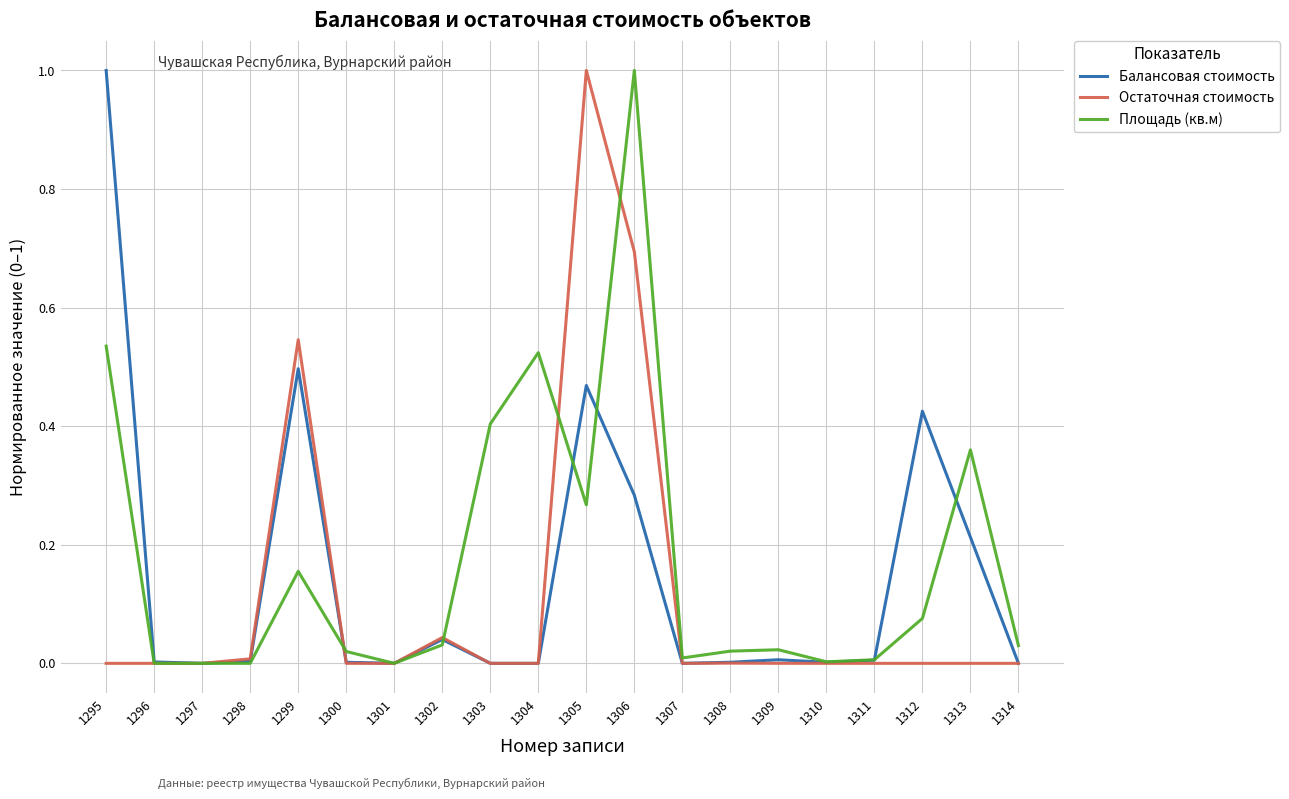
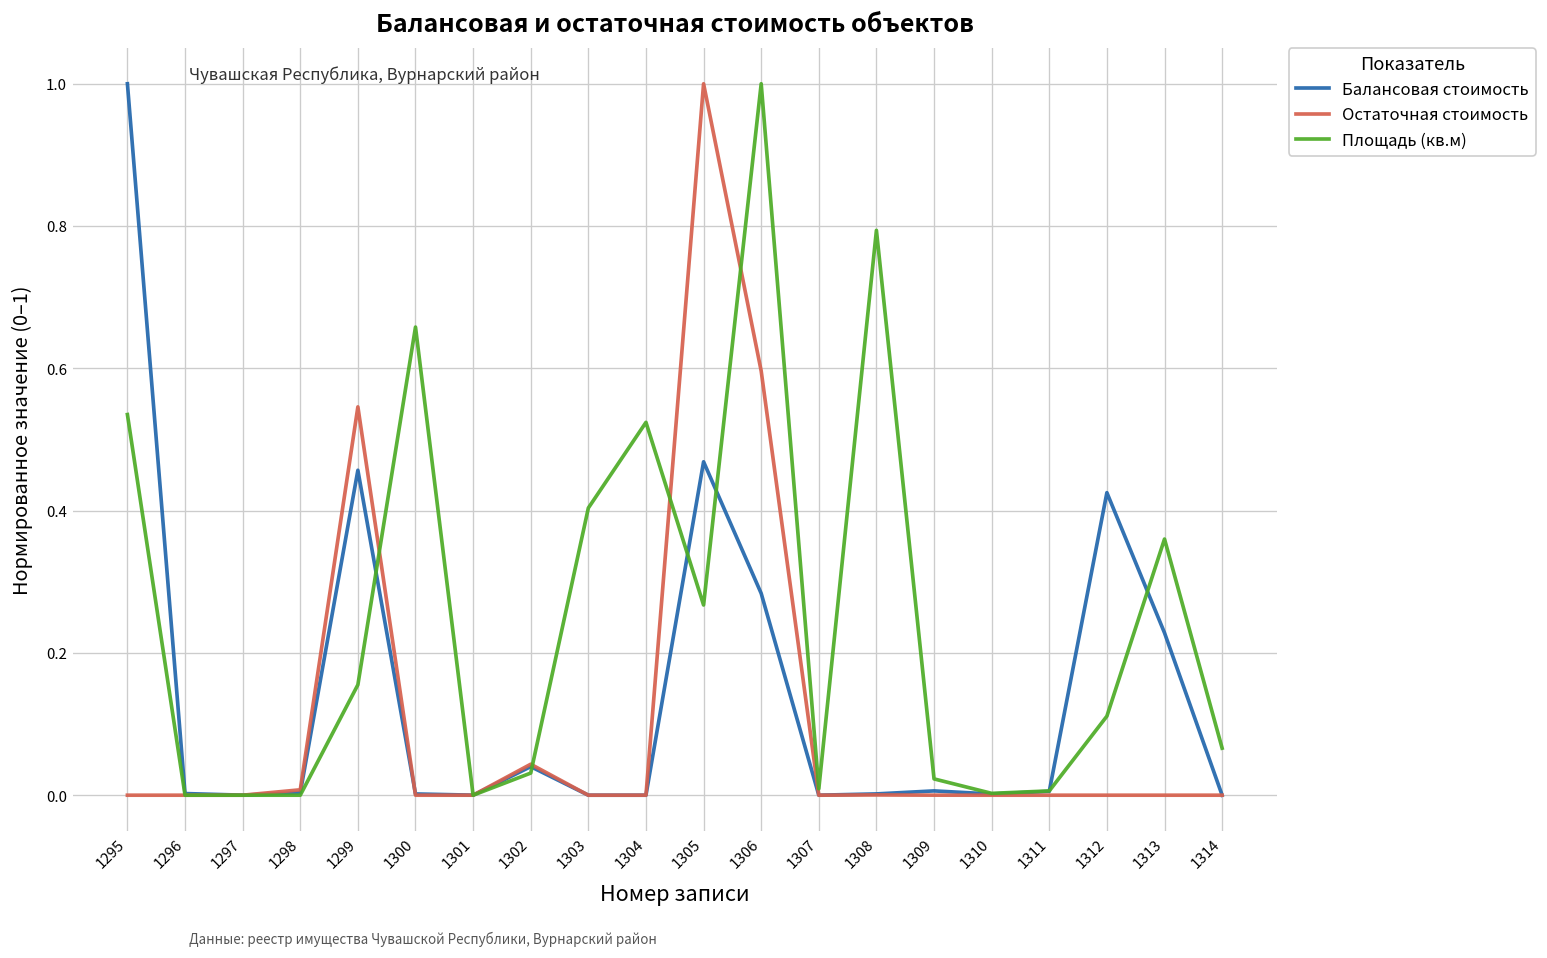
Балансовая стоимость, 1299: 0.50 -> 0.46
Площадь (кв.м), 1300: 0.02 -> 0.66
Остаточная стоимость, 1306: 0.69 -> 0.60
Площадь (кв.м), 1308: 0.02 -> 0.79
Площадь (кв.м), 1312: 0.08 -> 0.11
Балансовая стоимость, 1313: 0.21 -> 0.23
Площадь (кв.м), 1314: 0.03 -> 0.07
